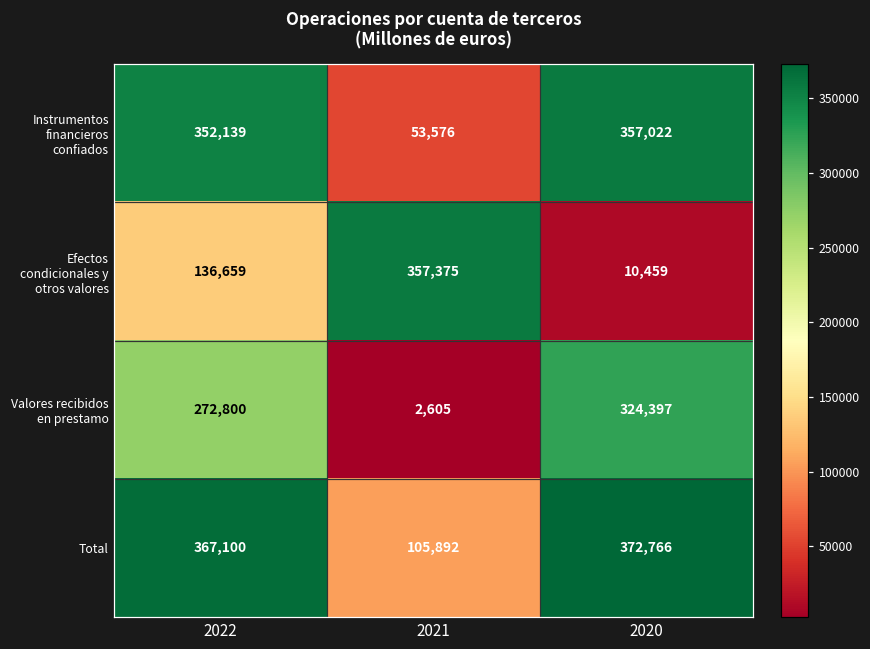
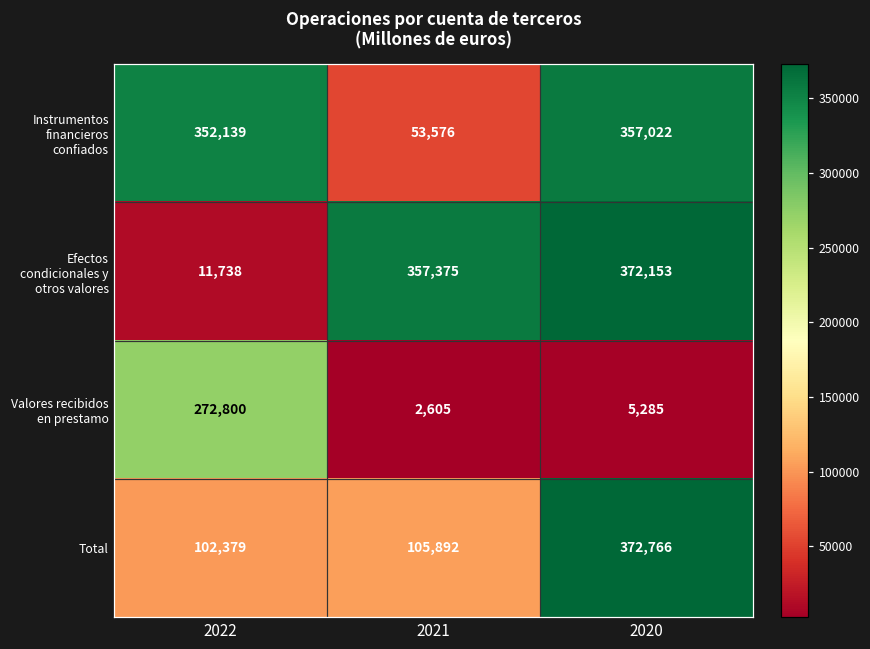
Efectos condicionales y otros valores, 2022: 136,659 -> 11,738
Efectos condicionales y otros valores, 2020: 10,459 -> 372,153
Valores recibidos en prestamo, 2020: 324,397 -> 5,285
Total, 2022: 367,100 -> 102,379
